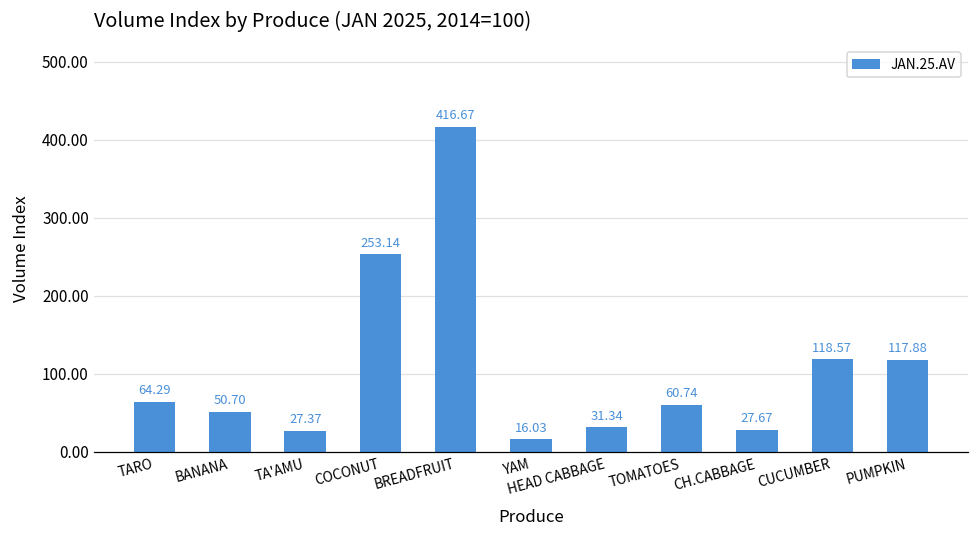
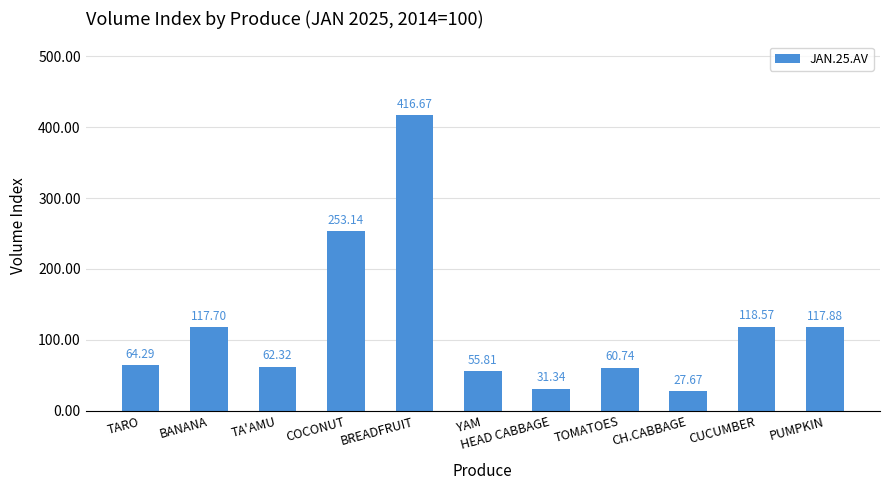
BANANA: 50.70 -> 117.70
TA'AMU: 27.37 -> 62.32
YAM: 16.03 -> 55.81
